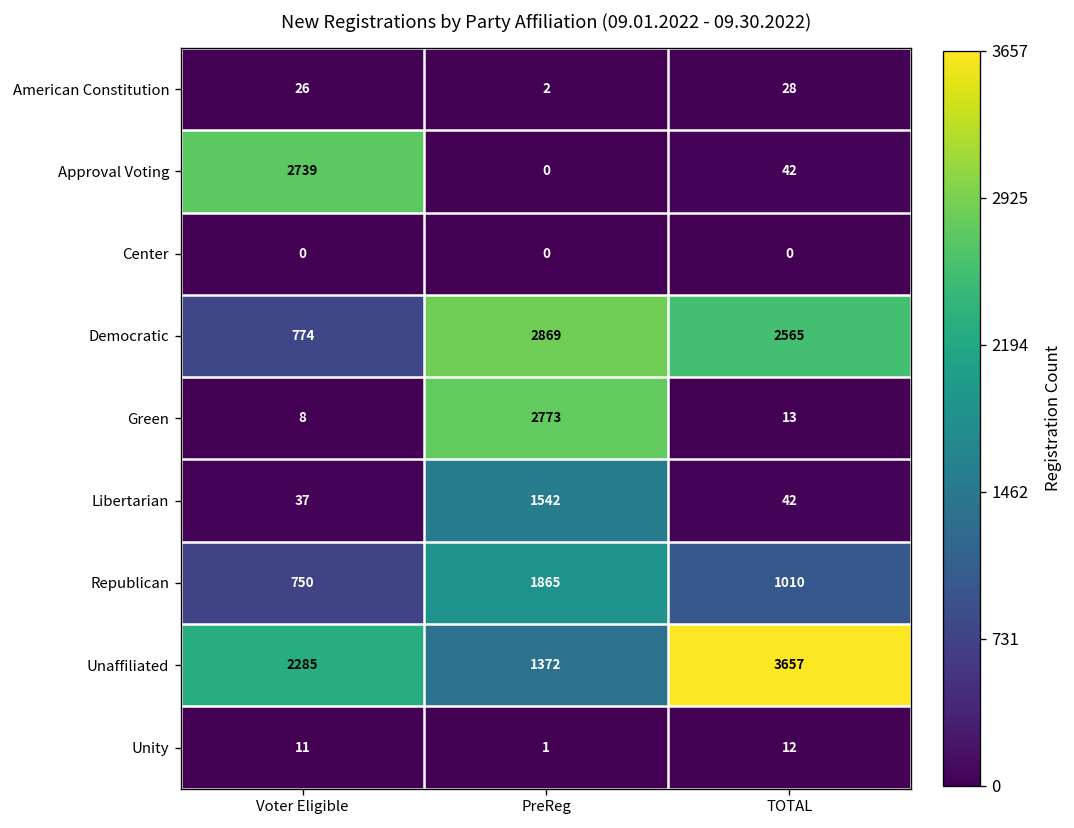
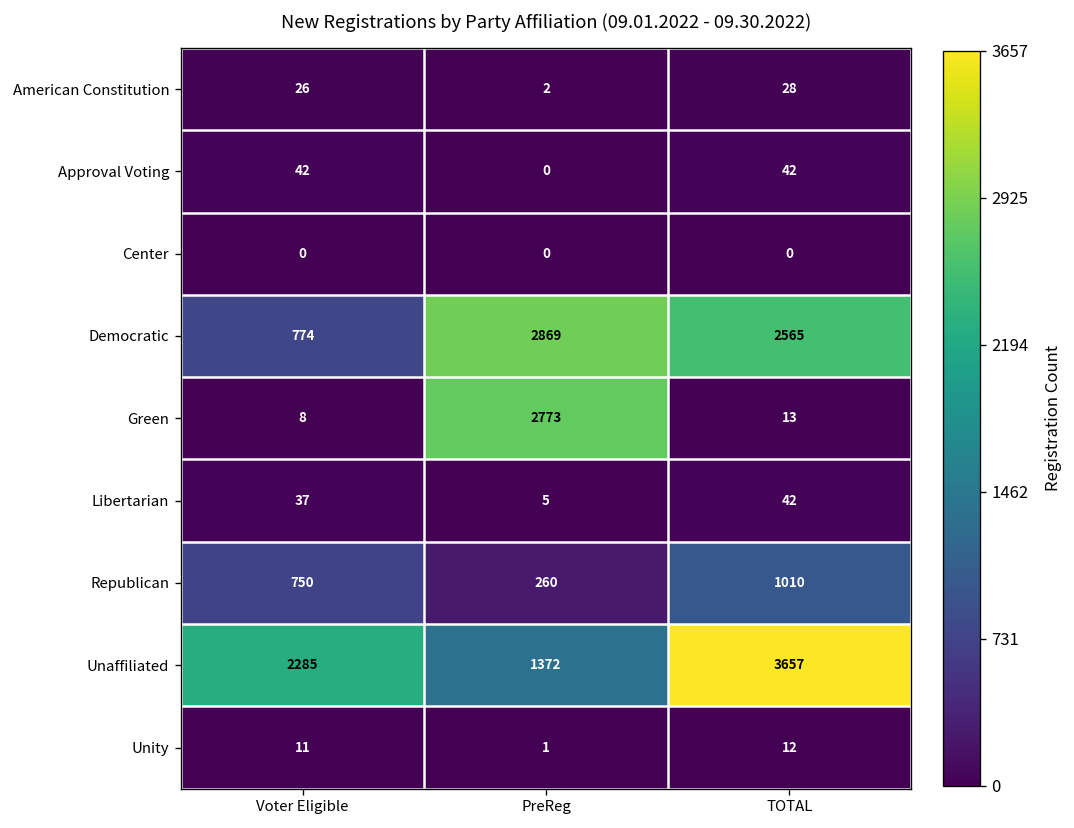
Approval Voting, Voter Eligible: 2739 -> 42
Libertarian, PreReg: 1542 -> 5
Republican, PreReg: 1865 -> 260
